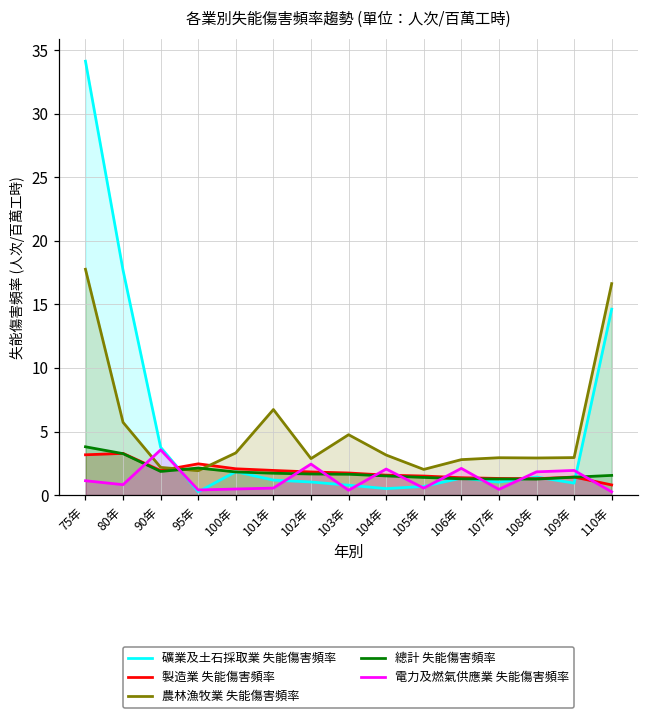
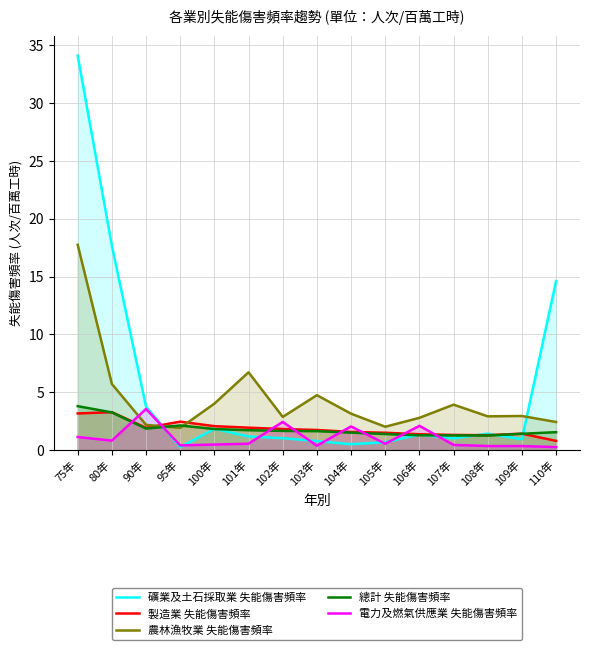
農林漁牧業 失能傷害頻率, 100年: 3.3 -> 4.0
農林漁牧業 失能傷害頻率, 107年: 2.9 -> 3.9
電力及燃氣供應業 失能傷害頻率, 108年: 1.8 -> 0.4
電力及燃氣供應業 失能傷害頻率, 109年: 1.9 -> 0.4
農林漁牧業 失能傷害頻率, 110年: 16.6 -> 2.4
